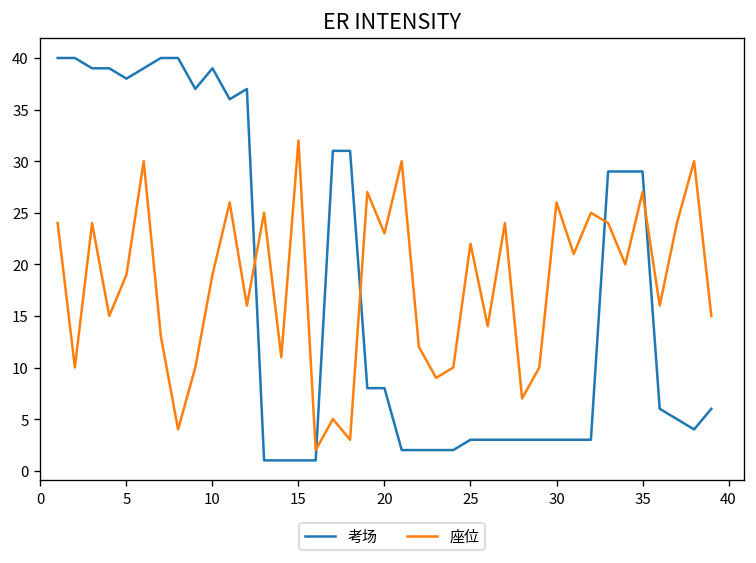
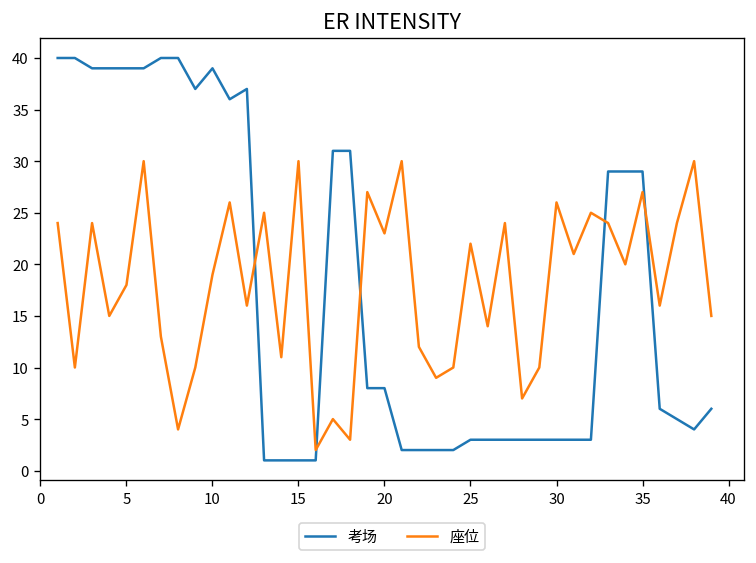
考场, 5: 38 -> 39
座位, 5: 19 -> 18
座位, 15: 32 -> 30
